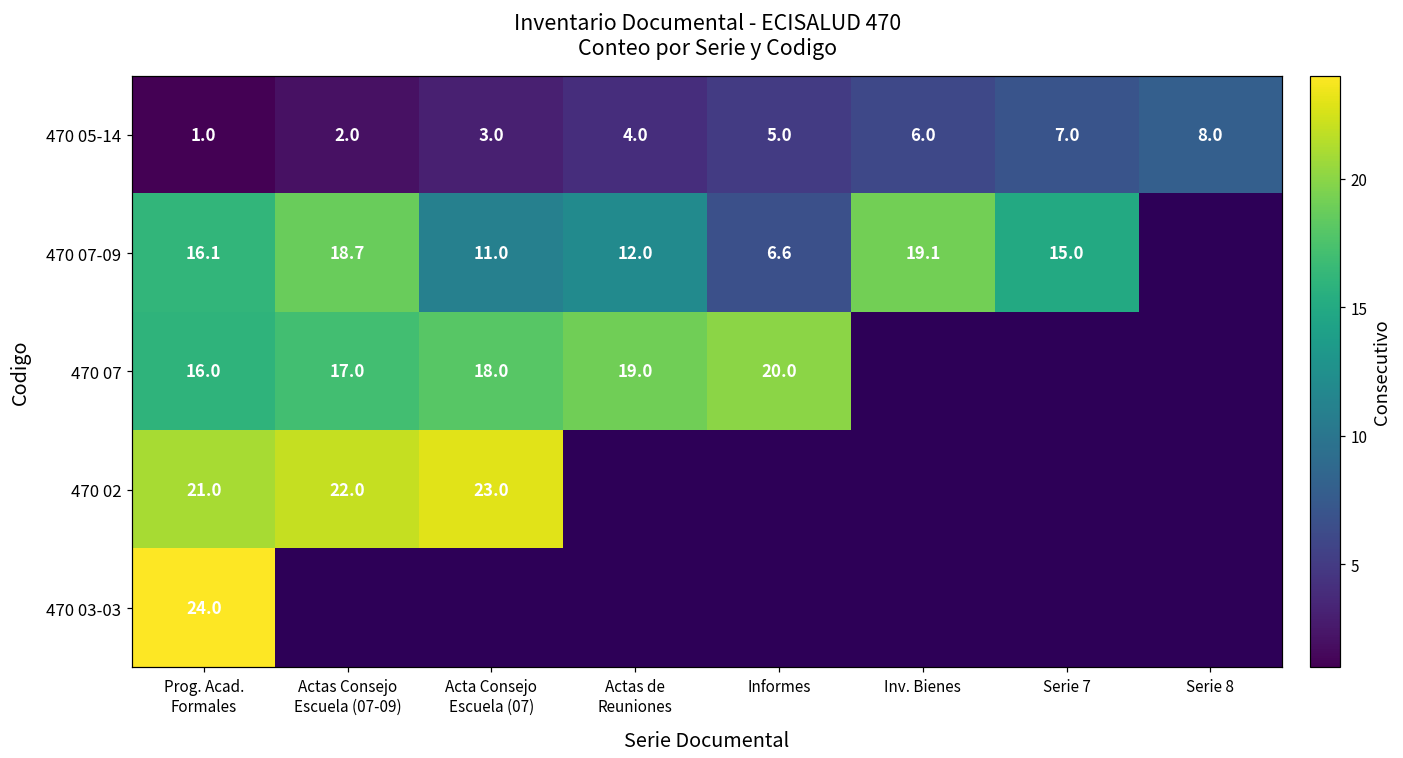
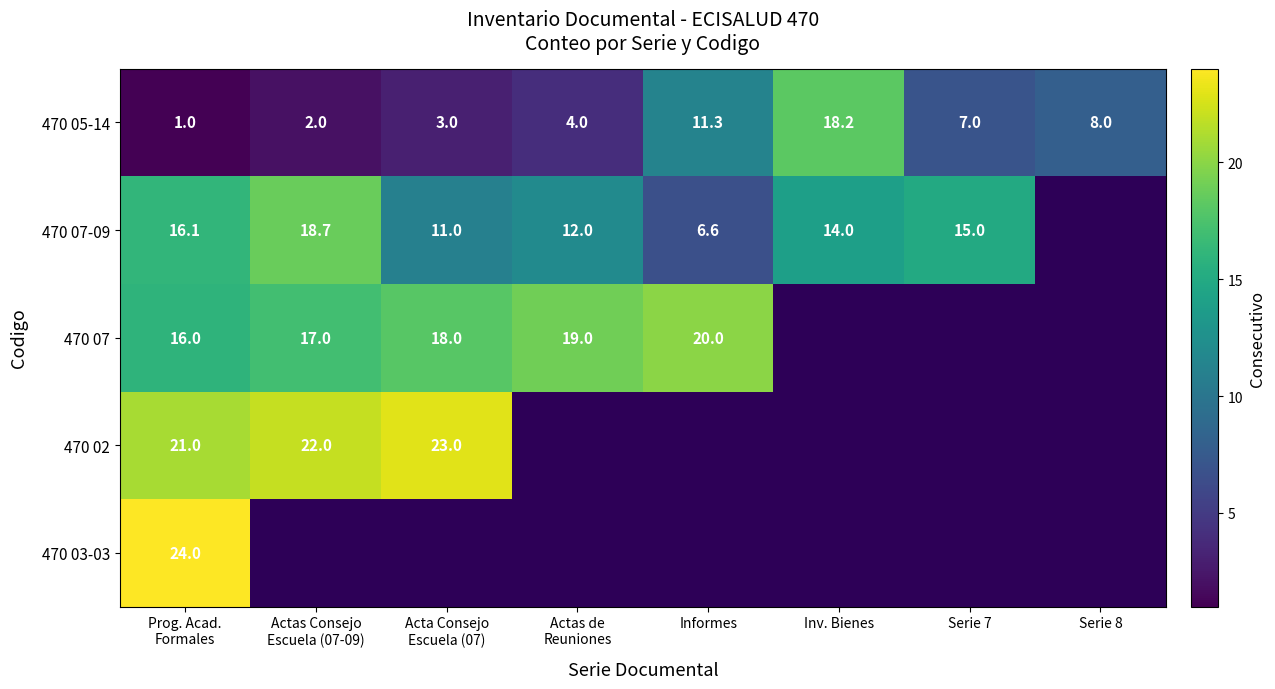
470 05-14, Informes: 5.0 -> 11.3
470 05-14, Inv. Bienes: 6.0 -> 18.2
470 07-09, Inv. Bienes: 19.1 -> 14.0
